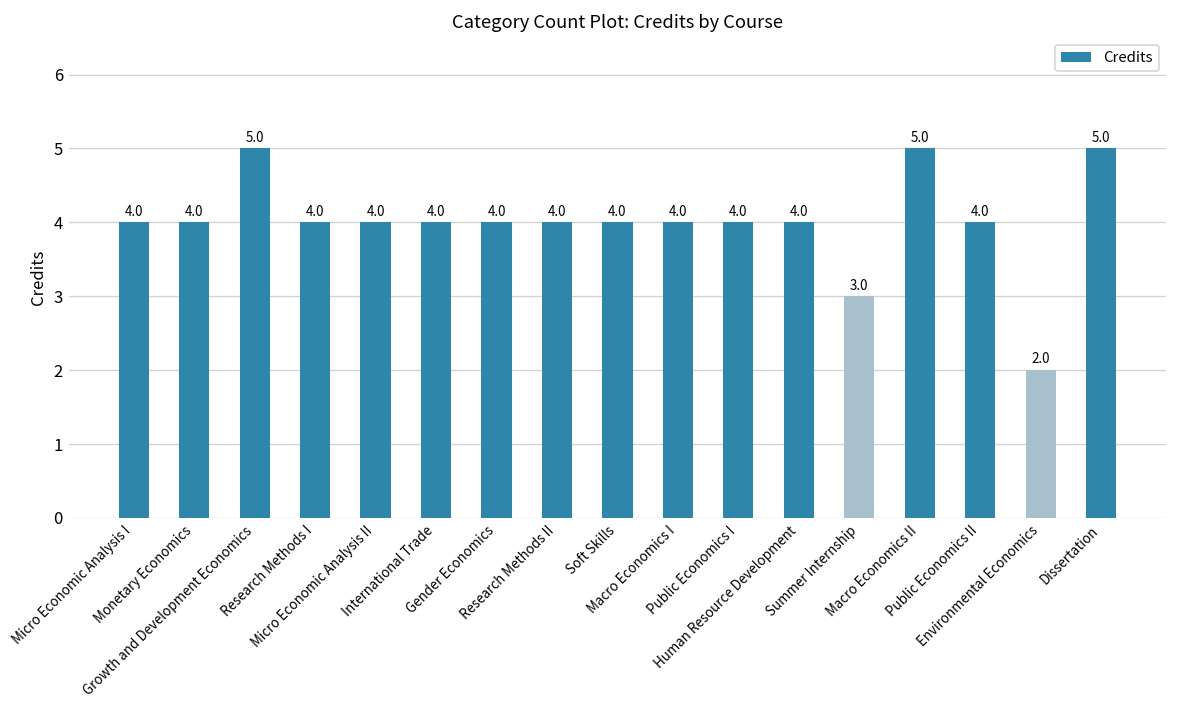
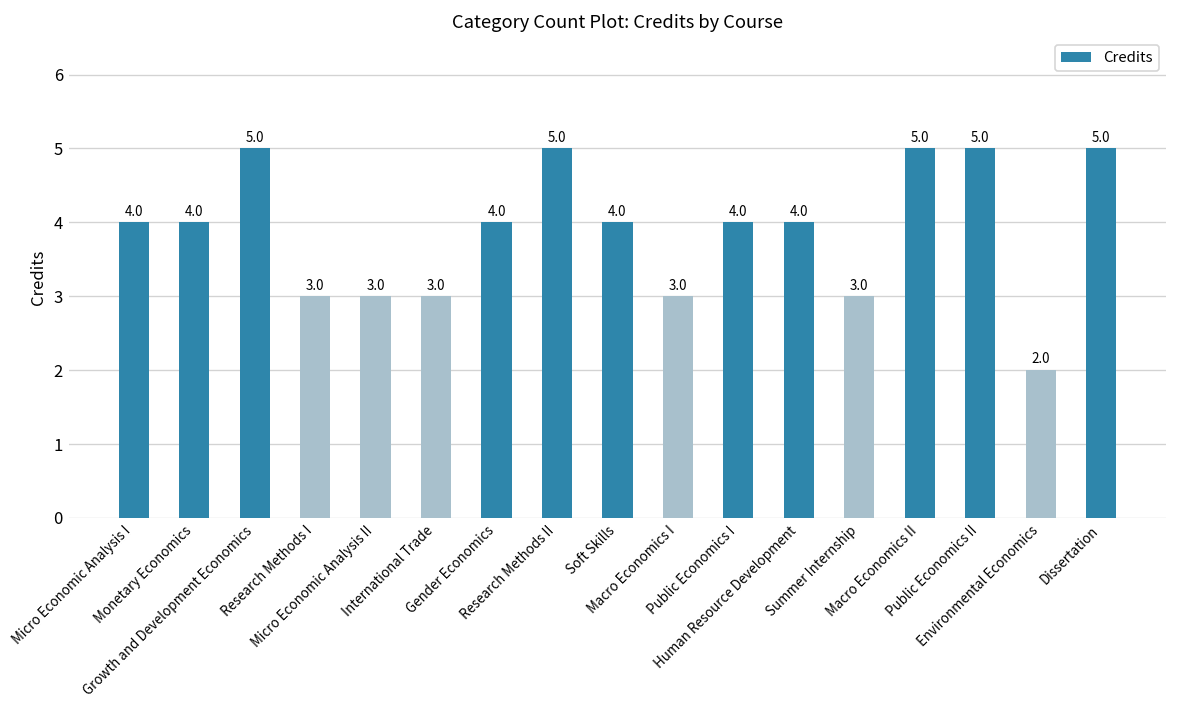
Research Methods I: 4.0 -> 3.0
Micro Economic Analysis II: 4.0 -> 3.0
International Trade: 4.0 -> 3.0
Research Methods II: 4.0 -> 5.0
Macro Economics I: 4.0 -> 3.0
Public Economics II: 4.0 -> 5.0
